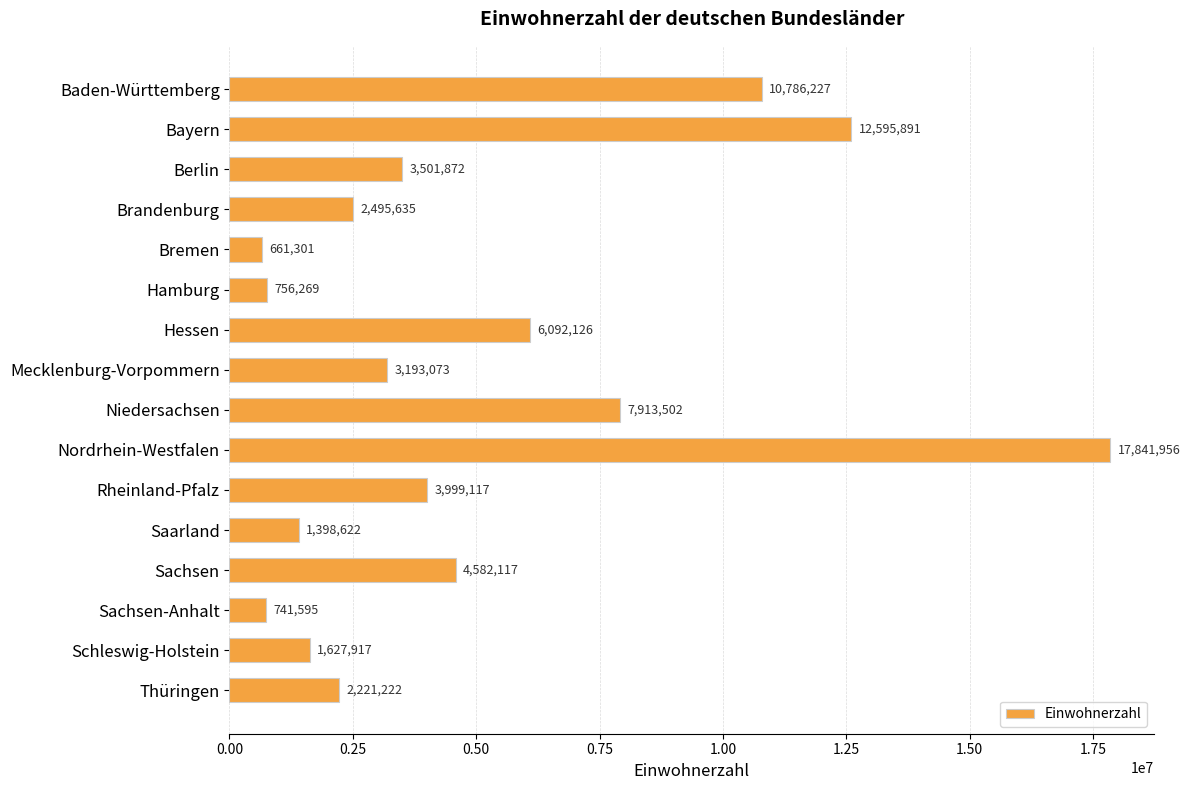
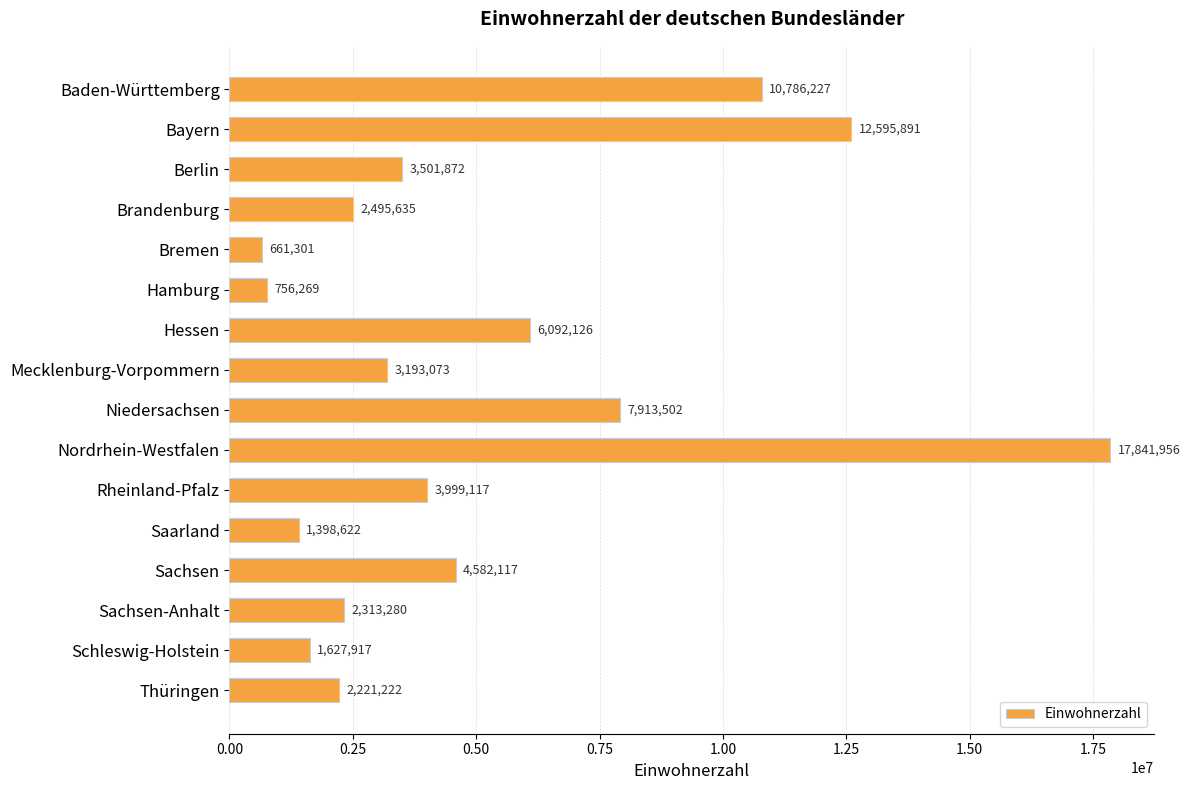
Sachsen-Anhalt: 741,595 -> 2,313,280
